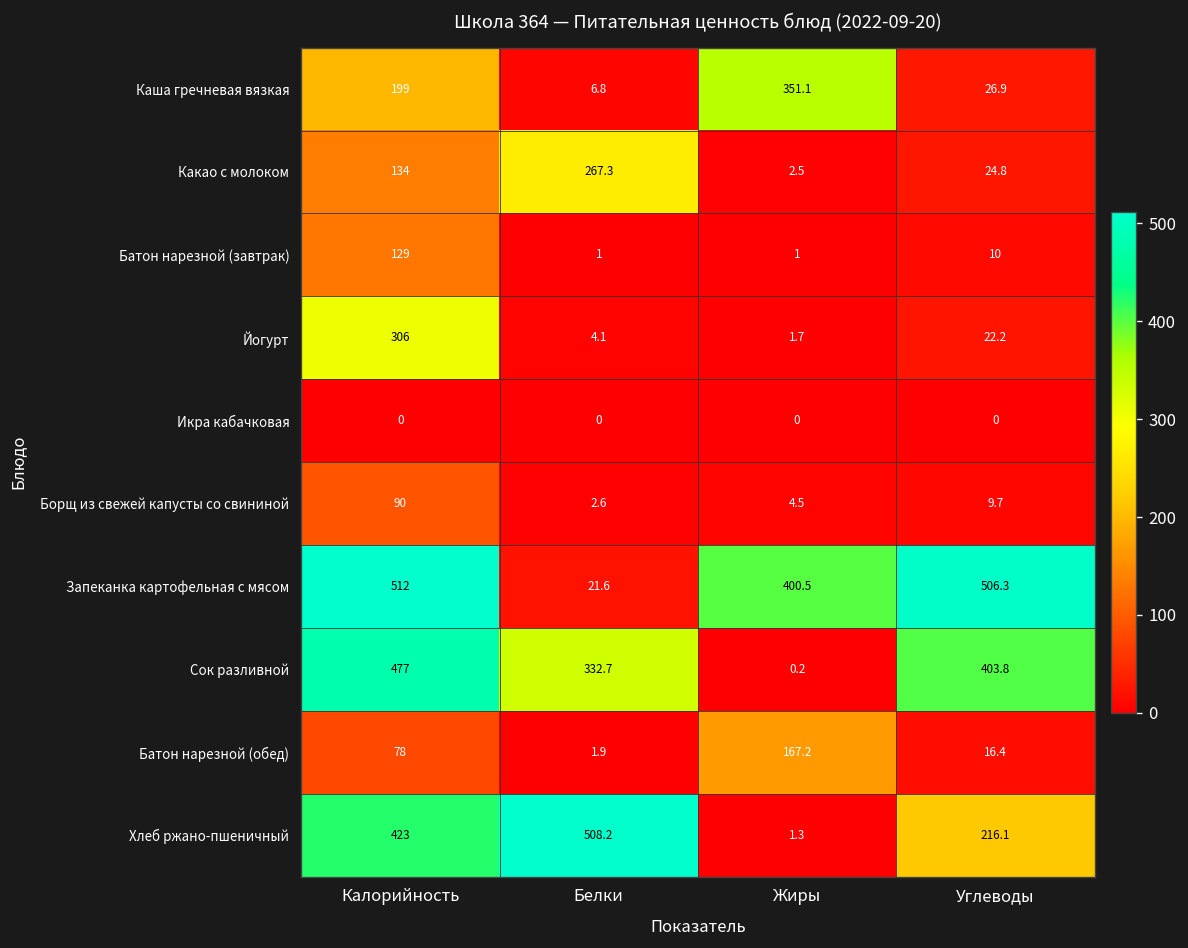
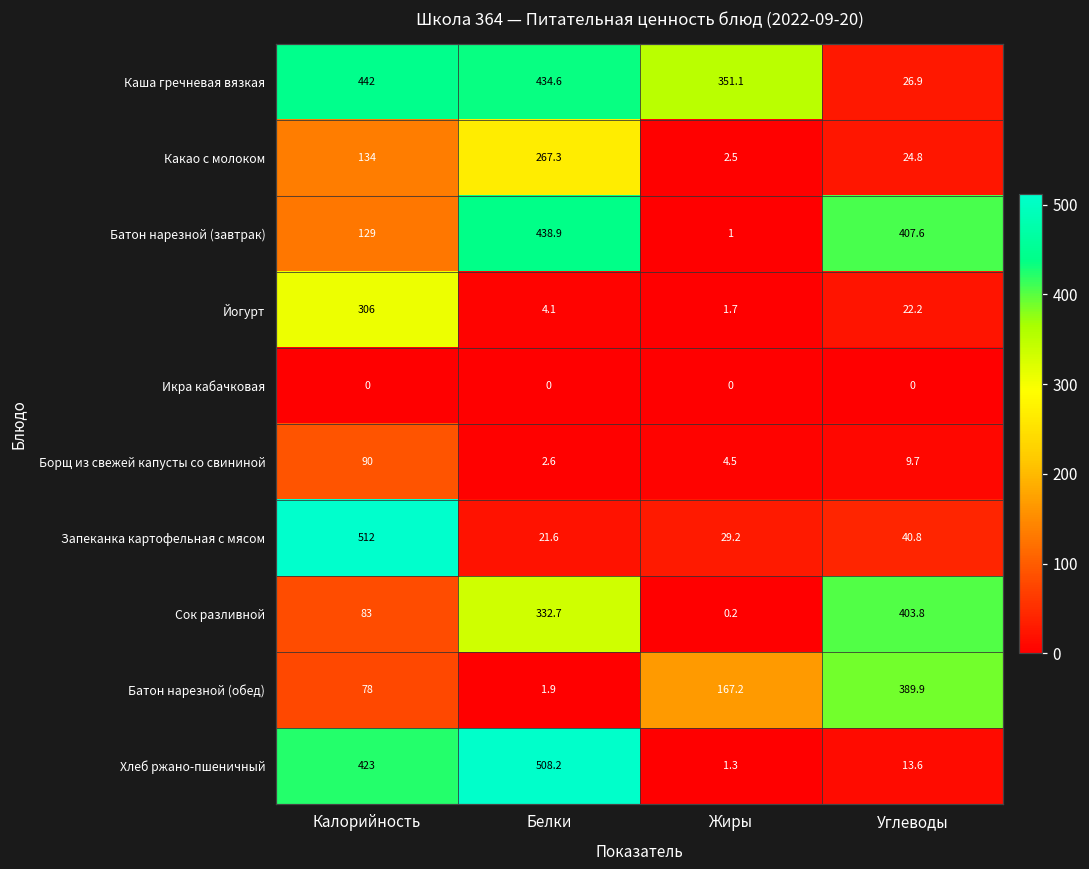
Каша гречневая вязкая, Калорийность: 199 -> 442
Каша гречневая вязкая, Белки: 6.8 -> 434.6
Батон нарезной (завтрак), Белки: 1 -> 438.9
Батон нарезной (завтрак), Углеводы: 10 -> 407.6
Запеканка картофельная с мясом, Жиры: 400.5 -> 29.2
Запеканка картофельная с мясом, Углеводы: 506.3 -> 40.8
Сок разливной, Калорийность: 477 -> 83
Батон нарезной (обед), Углеводы: 16.4 -> 389.9
Хлеб ржано-пшеничный, Углеводы: 216.1 -> 13.6
